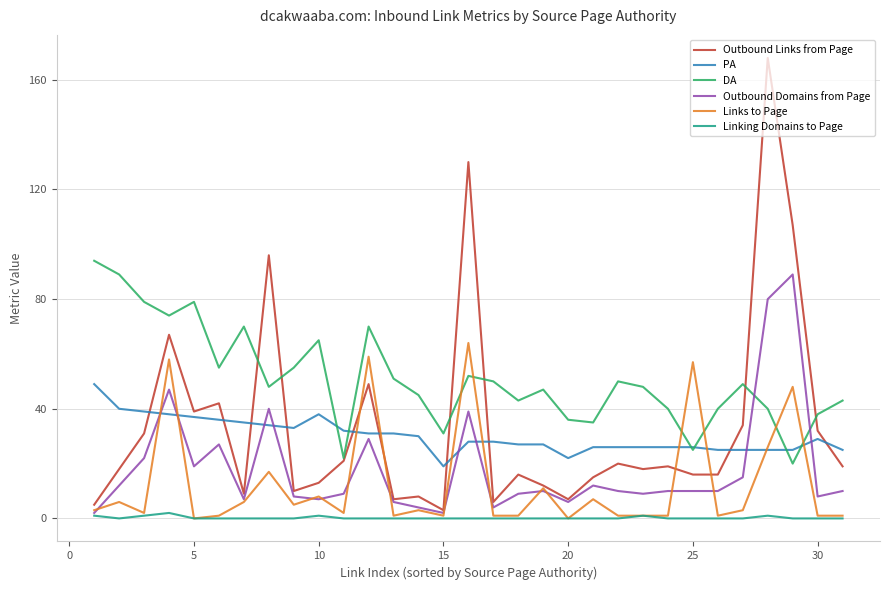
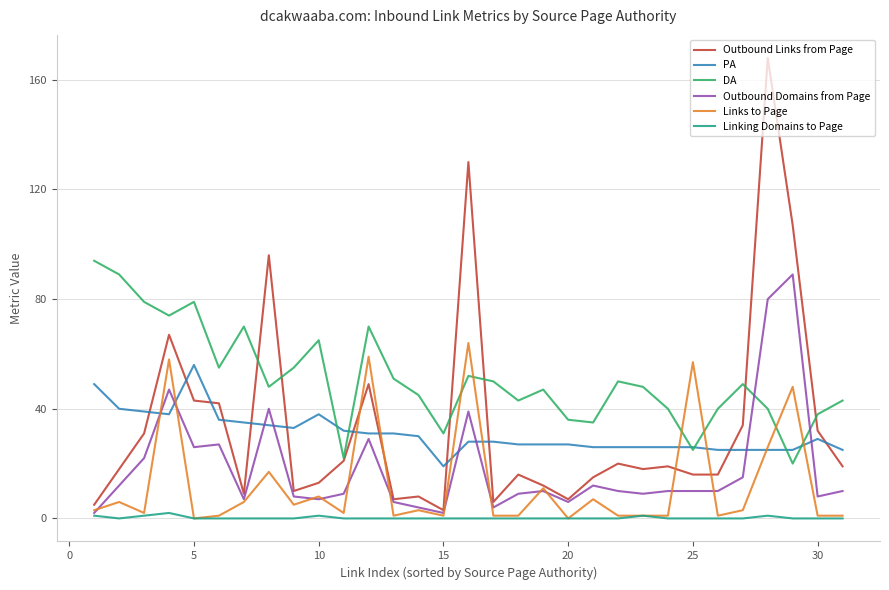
Outbound Links from Page, 5: 39 -> 43
PA, 5: 37 -> 56
Outbound Domains from Page, 5: 19 -> 26
PA, 20: 22 -> 27
